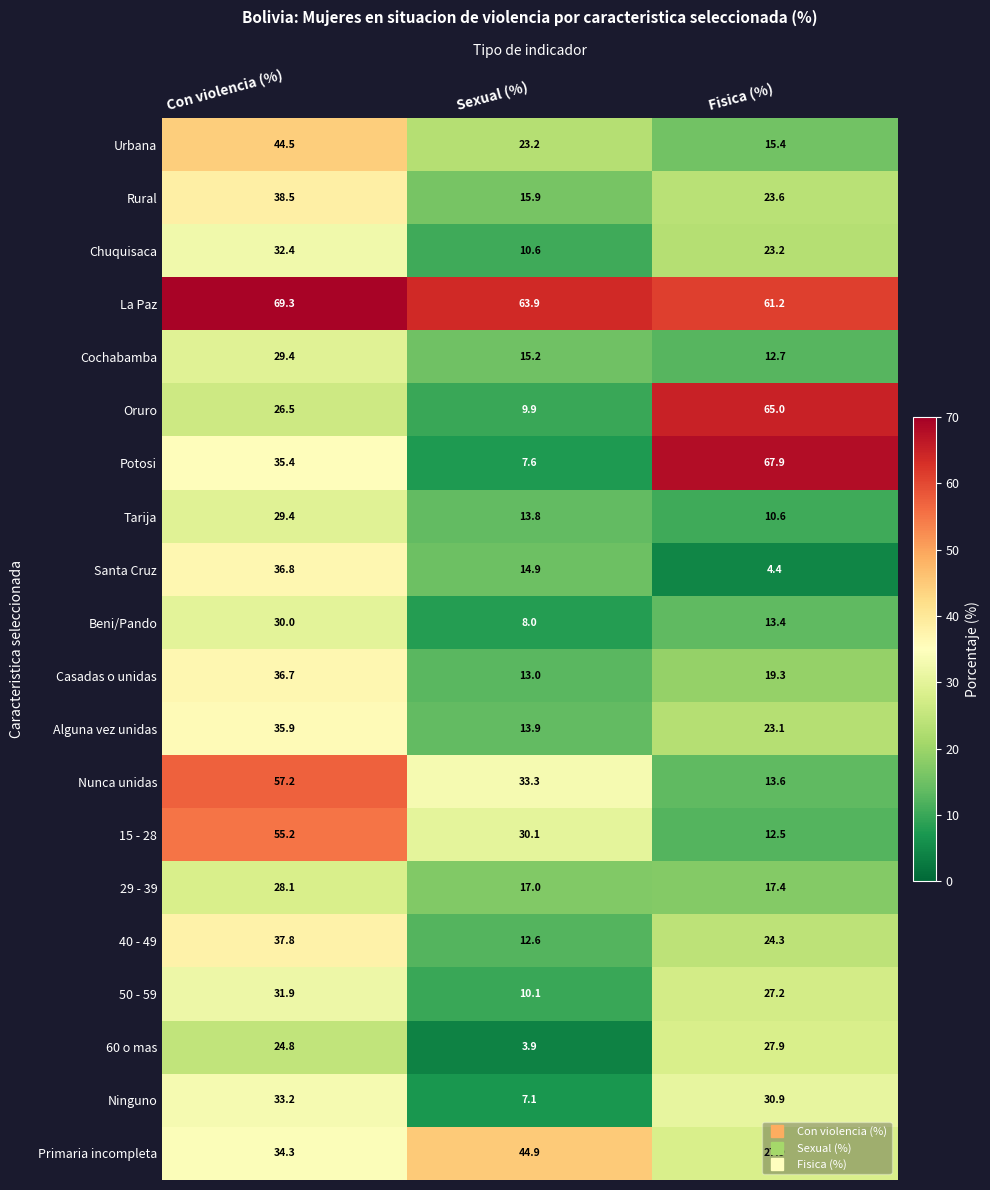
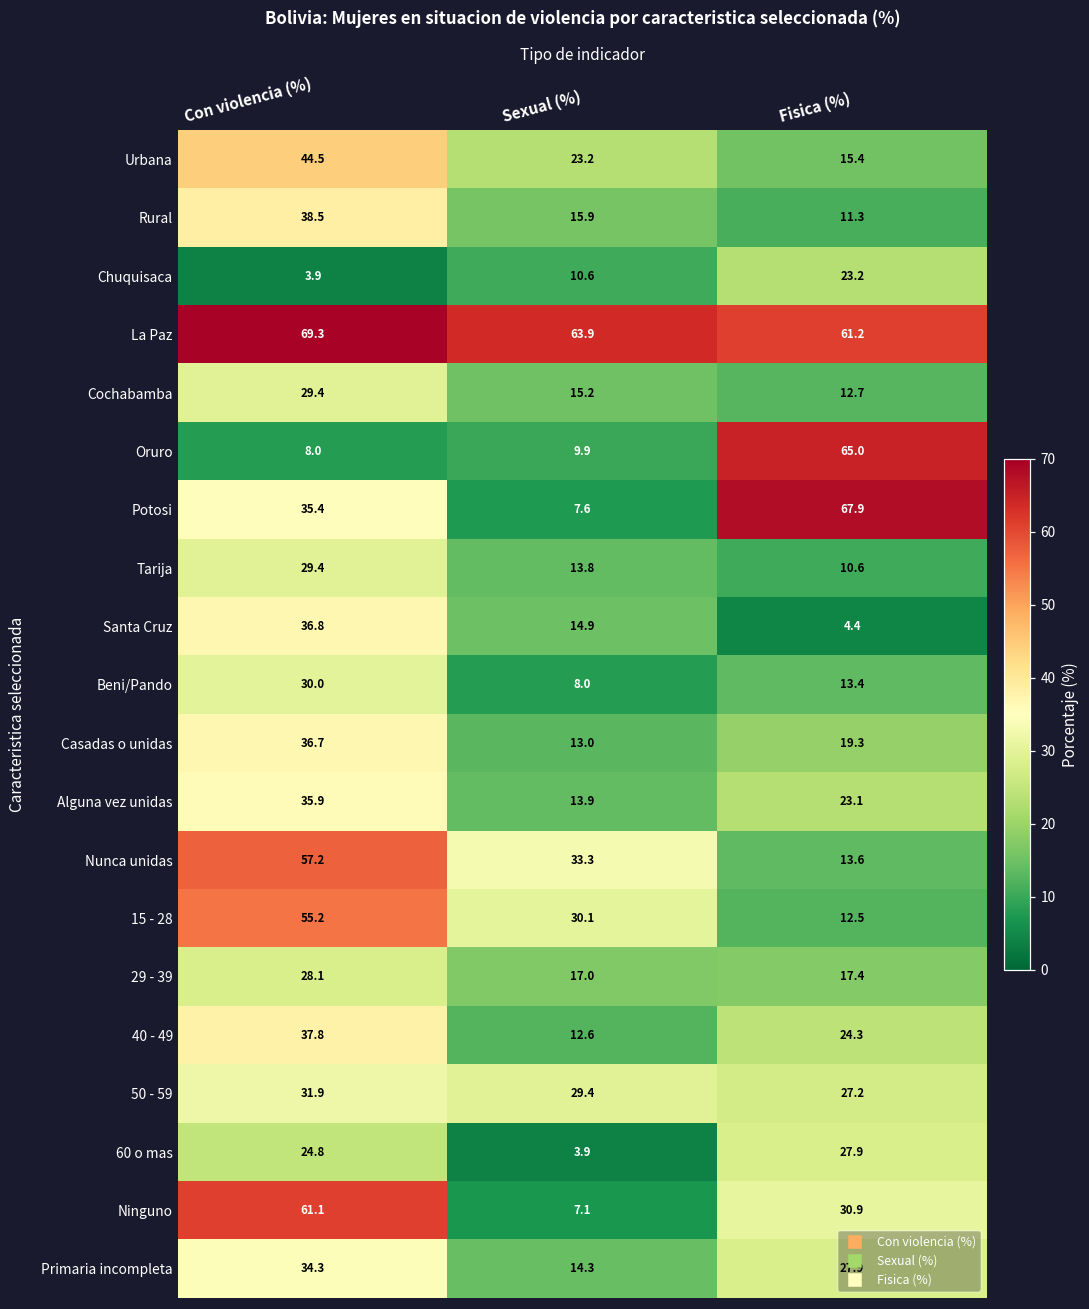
Rural, Fisica (%): 23.6 -> 11.3
Chuquisaca, Con violencia (%): 32.4 -> 3.9
Oruro, Con violencia (%): 26.5 -> 8.0
50 - 59, Sexual (%): 10.1 -> 29.4
Ninguno, Con violencia (%): 33.2 -> 61.1
Primaria incompleta, Sexual (%): 44.9 -> 14.3
